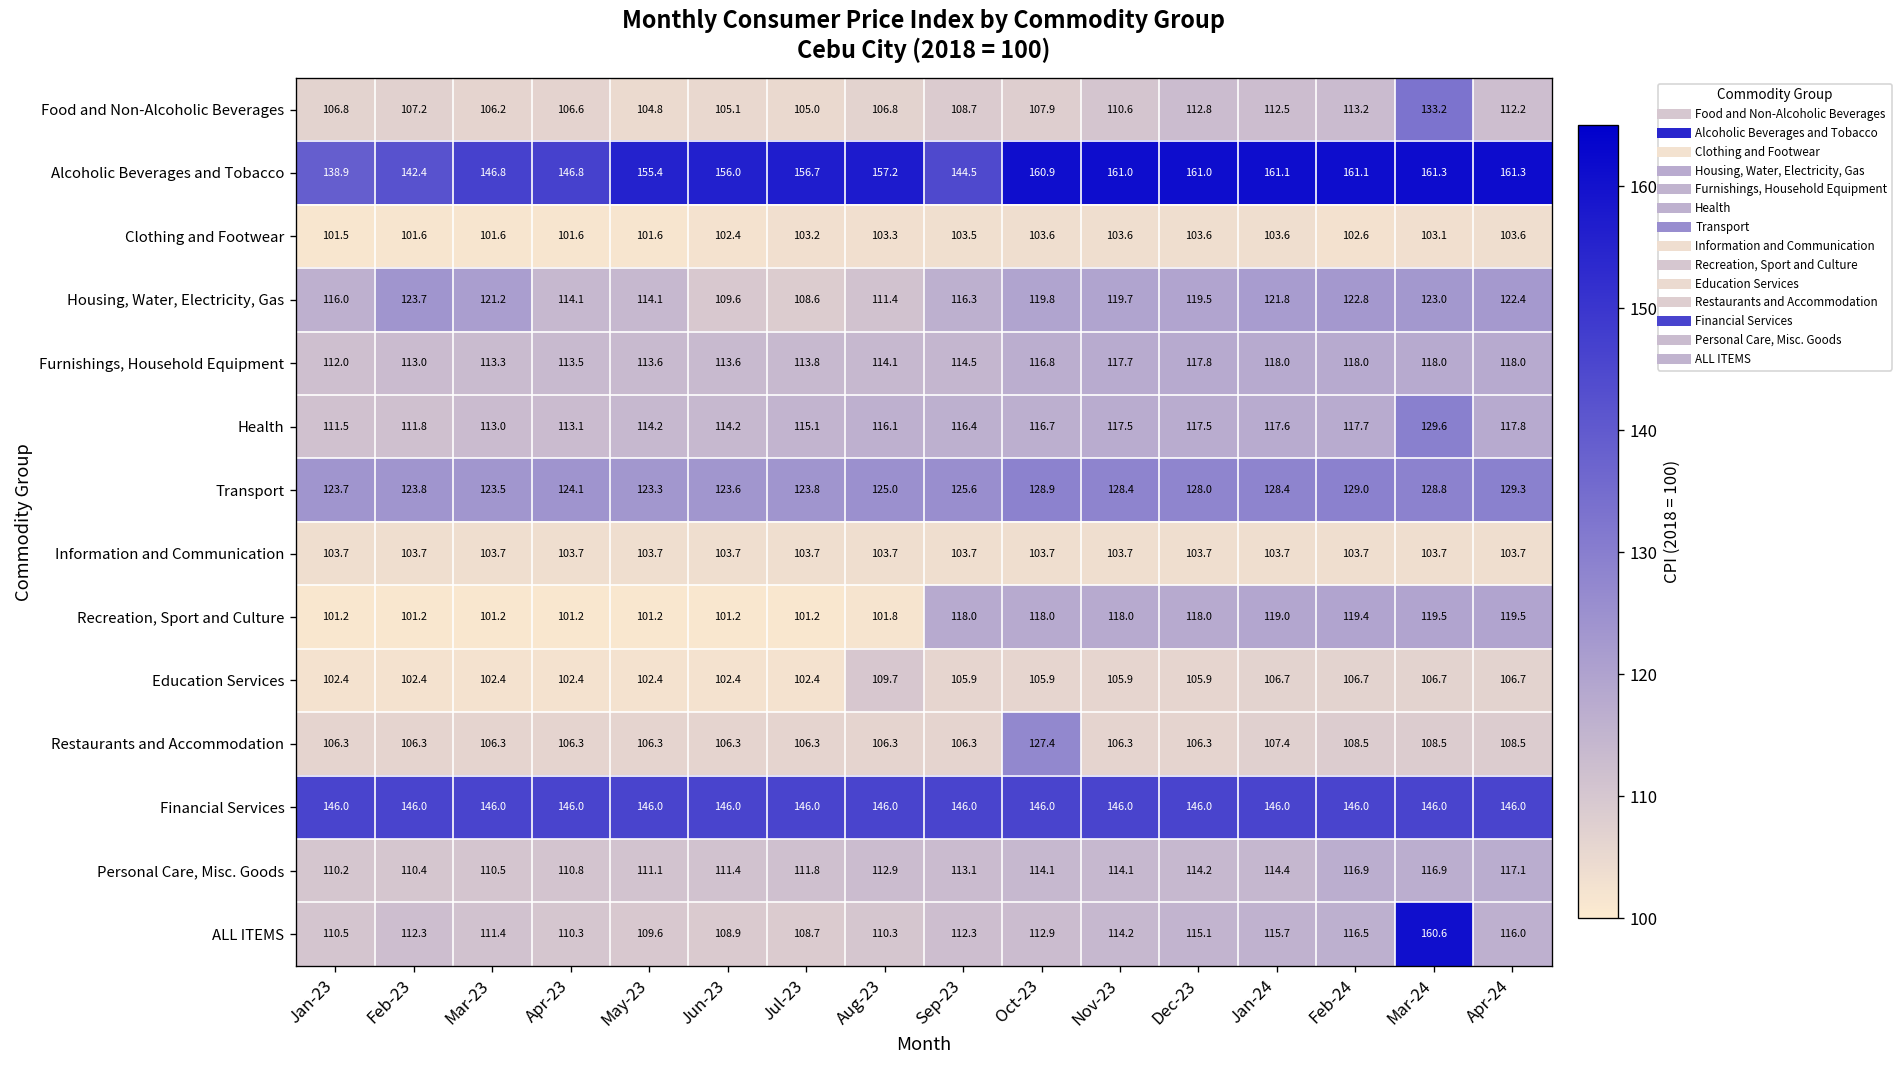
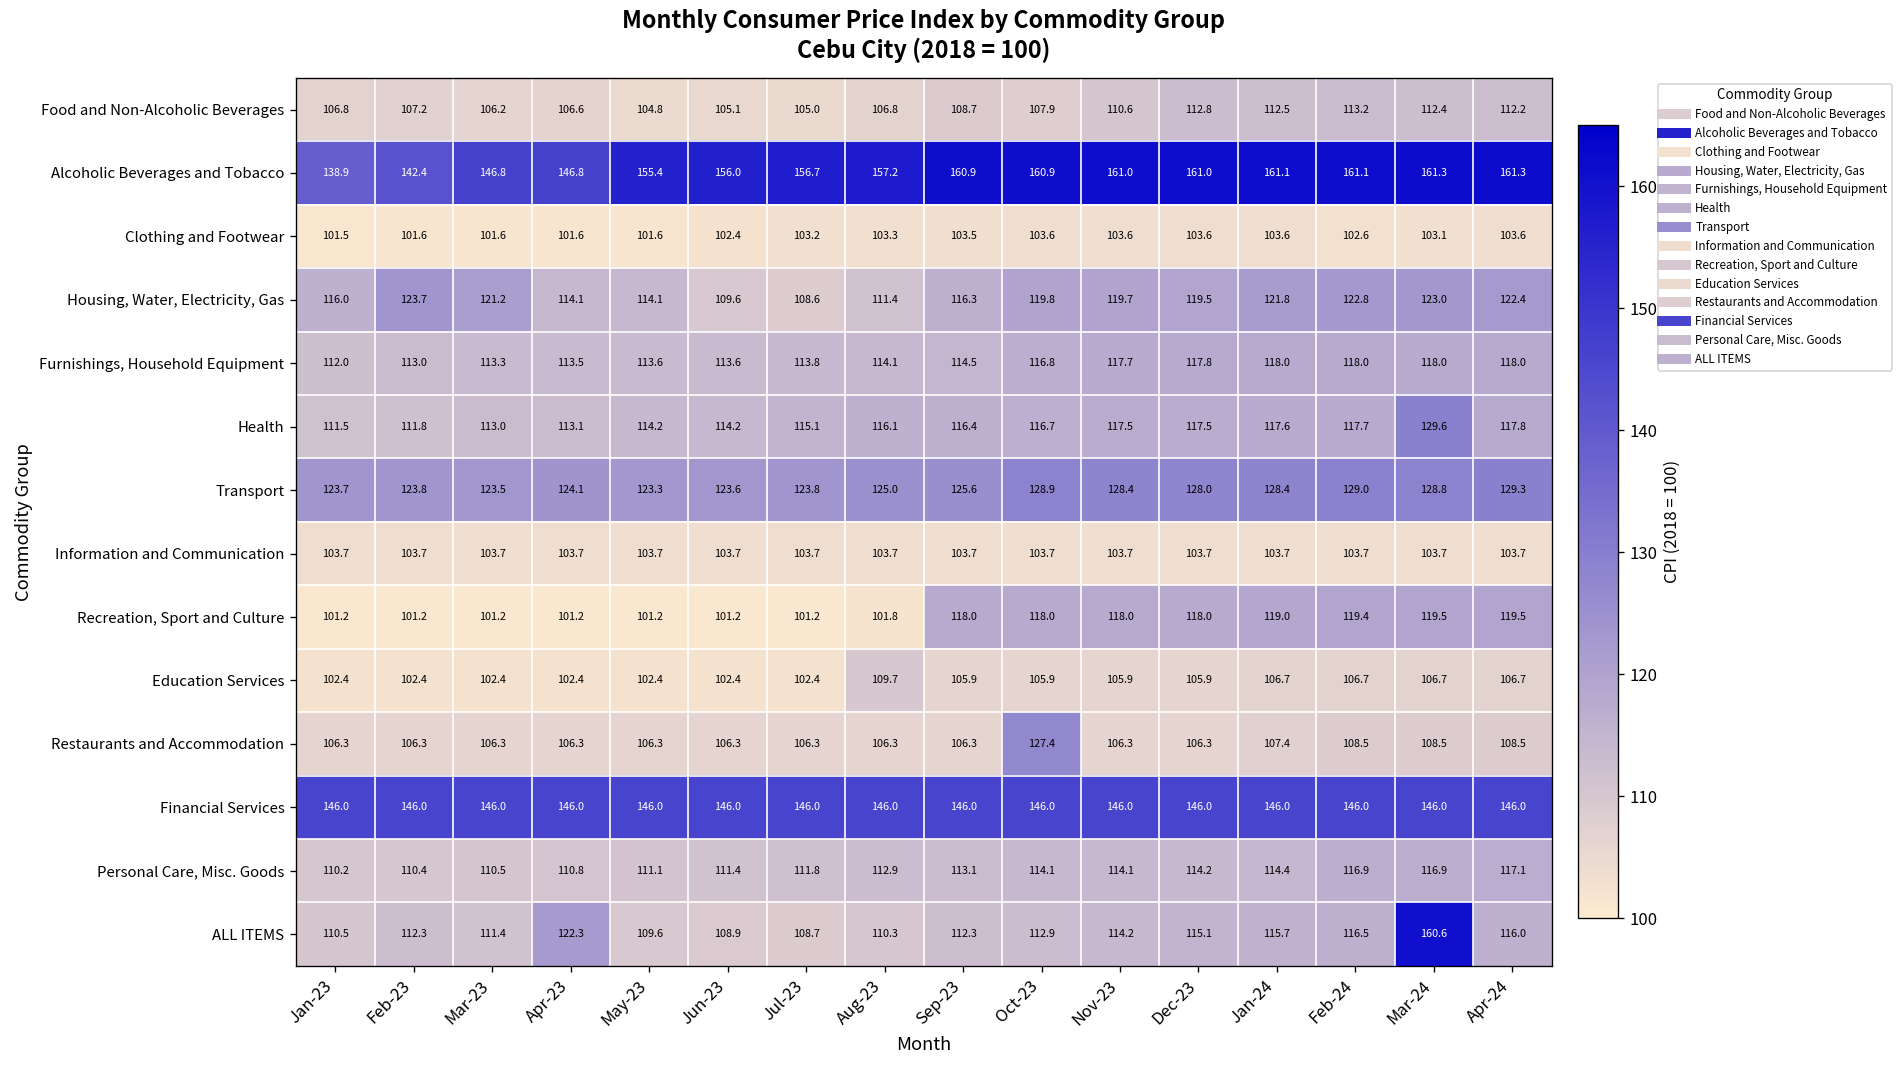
Food and Non-Alcoholic Beverages, Mar-24: 133.2 -> 112.4
Alcoholic Beverages and Tobacco, Sep-23: 144.5 -> 160.9
ALL ITEMS, Apr-23: 110.3 -> 122.3
